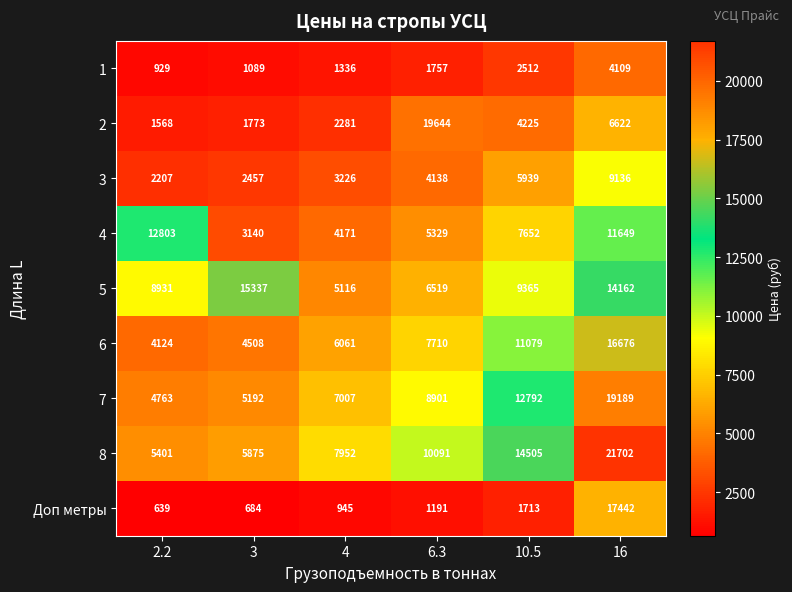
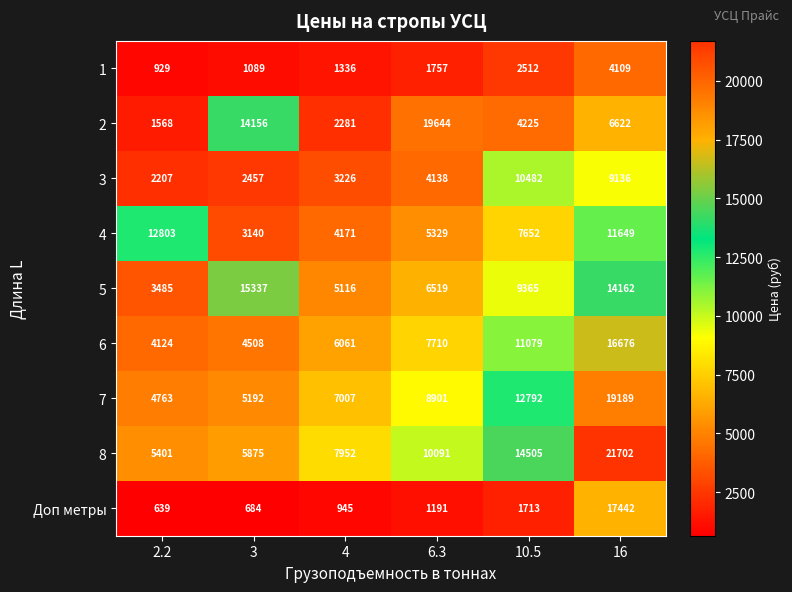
2, 3: 1773 -> 14156
3, 10.5: 5939 -> 10482
5, 2.2: 8931 -> 3485
